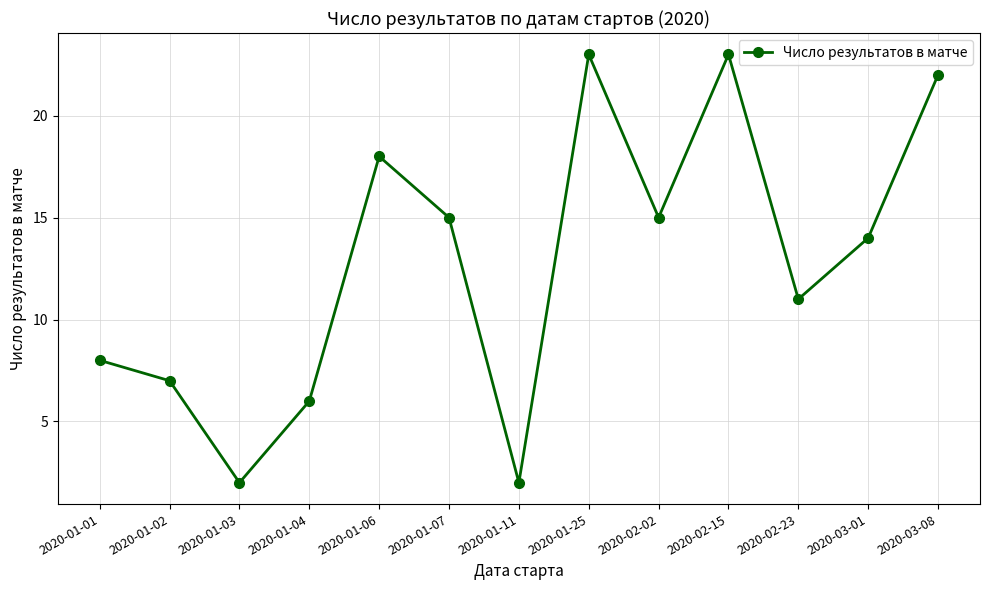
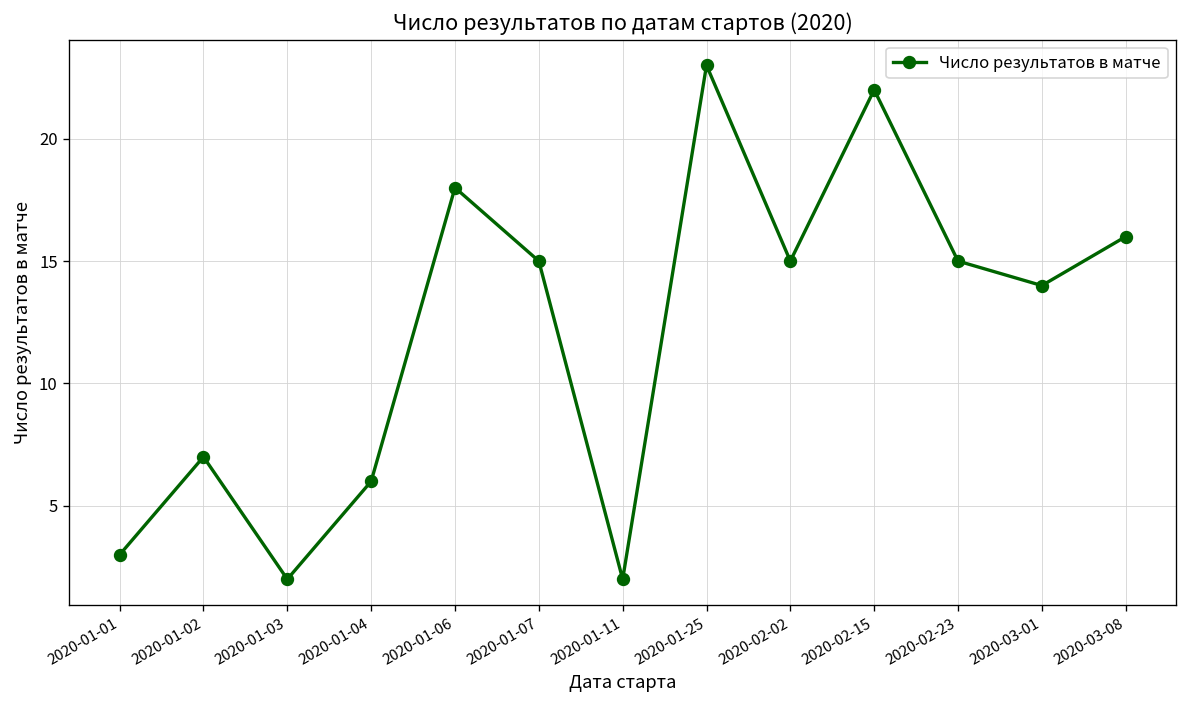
2020-01-01: 8 -> 3
2020-02-15: 23 -> 22
2020-02-23: 11 -> 15
2020-03-08: 22 -> 16
